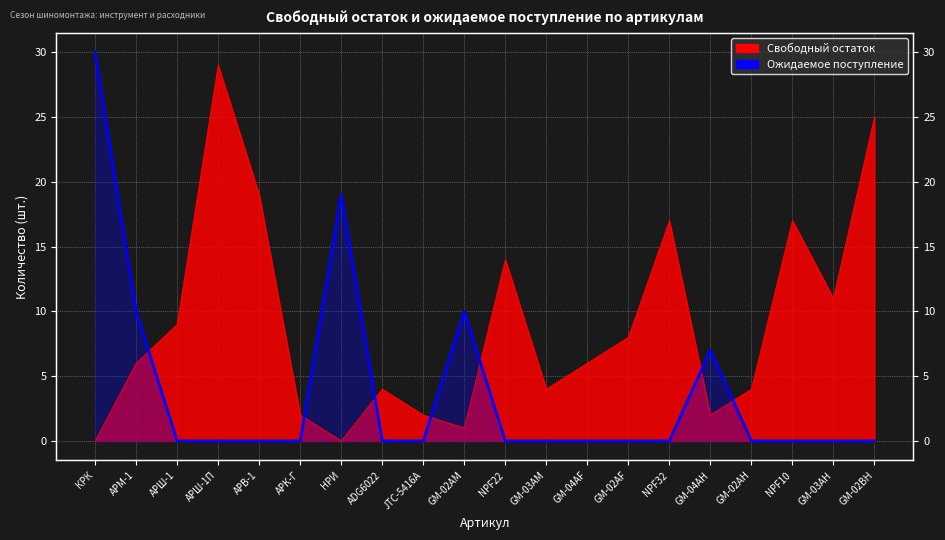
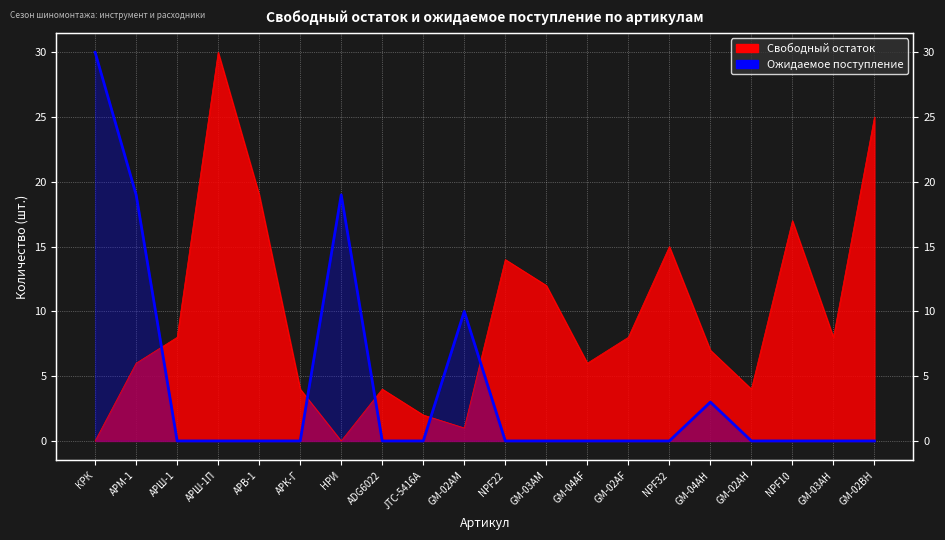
Ожидаемое поступление, АРМ-1: 10 -> 19
Свободный остаток, АРШ-1: 9 -> 8
Свободный остаток, АРШ-1П: 29 -> 30
Свободный остаток, АРК-Г: 2 -> 4
Свободный остаток, GM-03AM: 4 -> 12
Свободный остаток, NPF32: 17 -> 15
Свободный остаток, GM-04AH: 2 -> 7
Ожидаемое поступление, GM-04AH: 7 -> 3
Свободный остаток, GM-03AH: 11 -> 8
